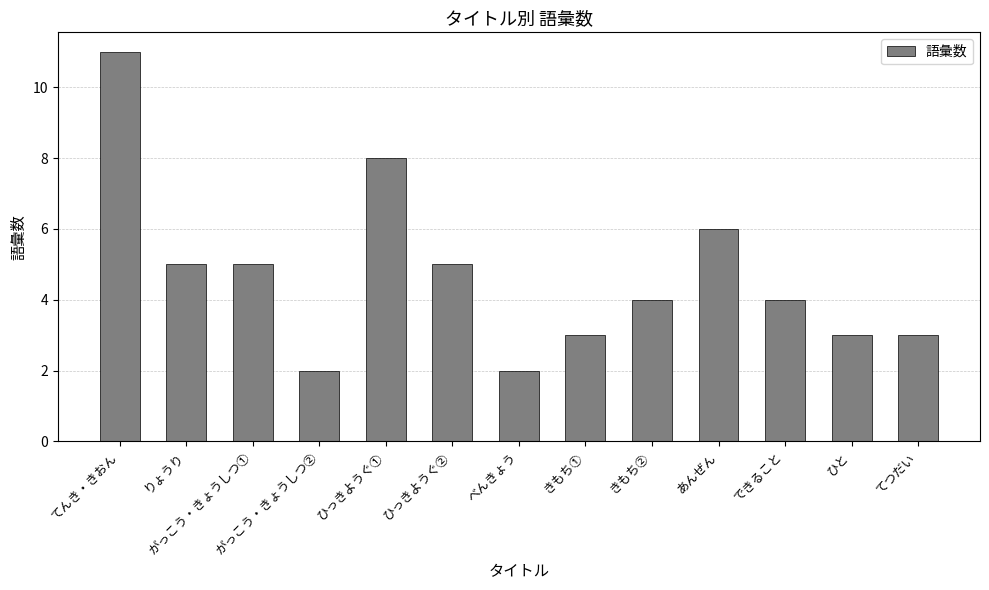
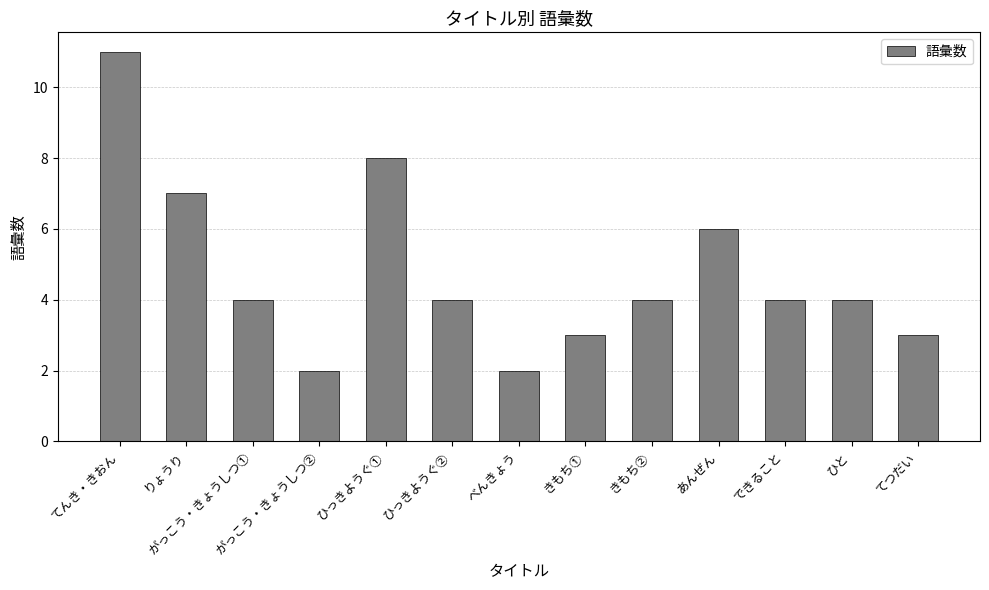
りょうり: 5 -> 7
がっこう・きょうしつ①: 5 -> 4
ひっきようぐ②: 5 -> 4
ひと: 3 -> 4
